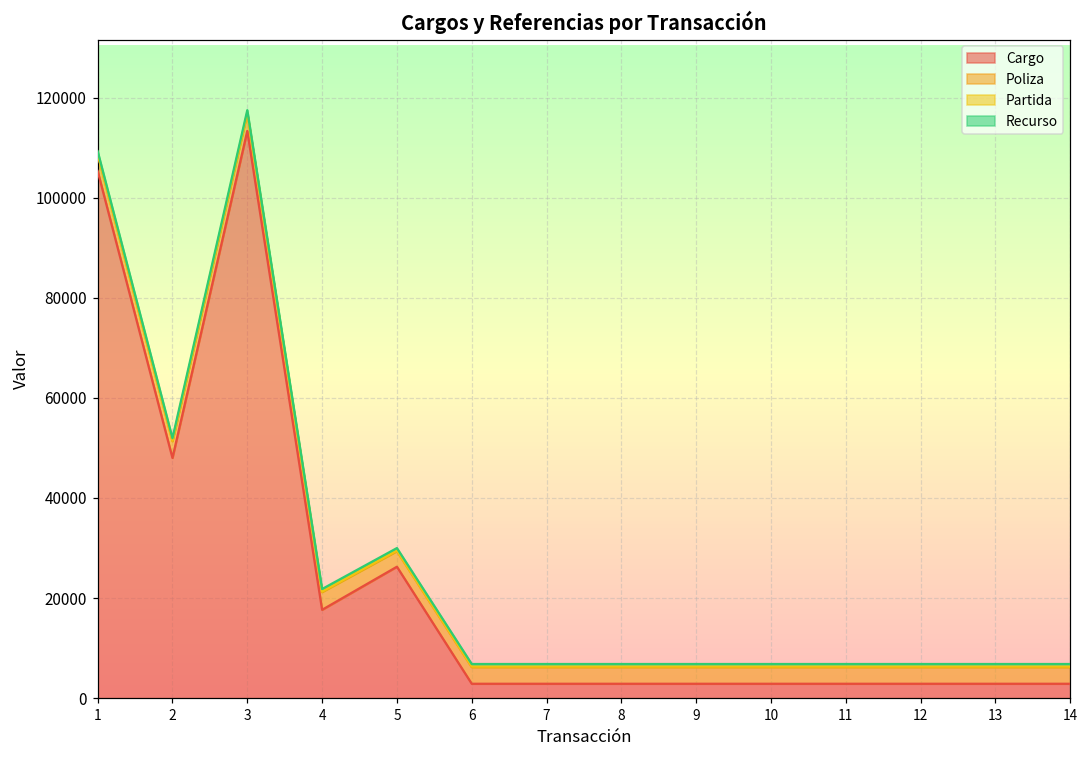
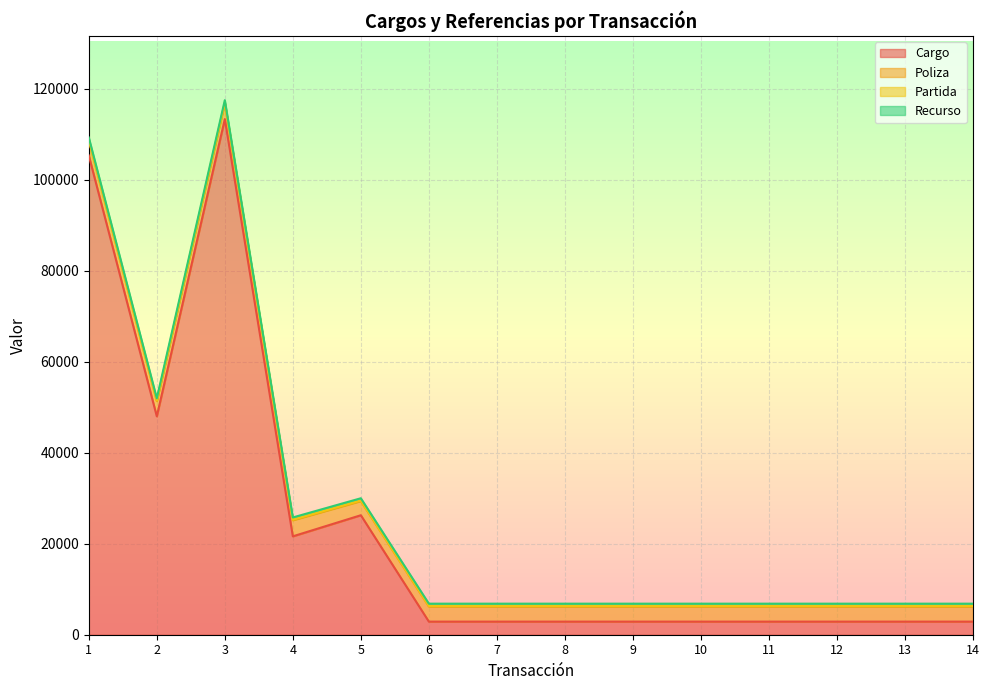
Cargo, 4: 18000 -> 22000
